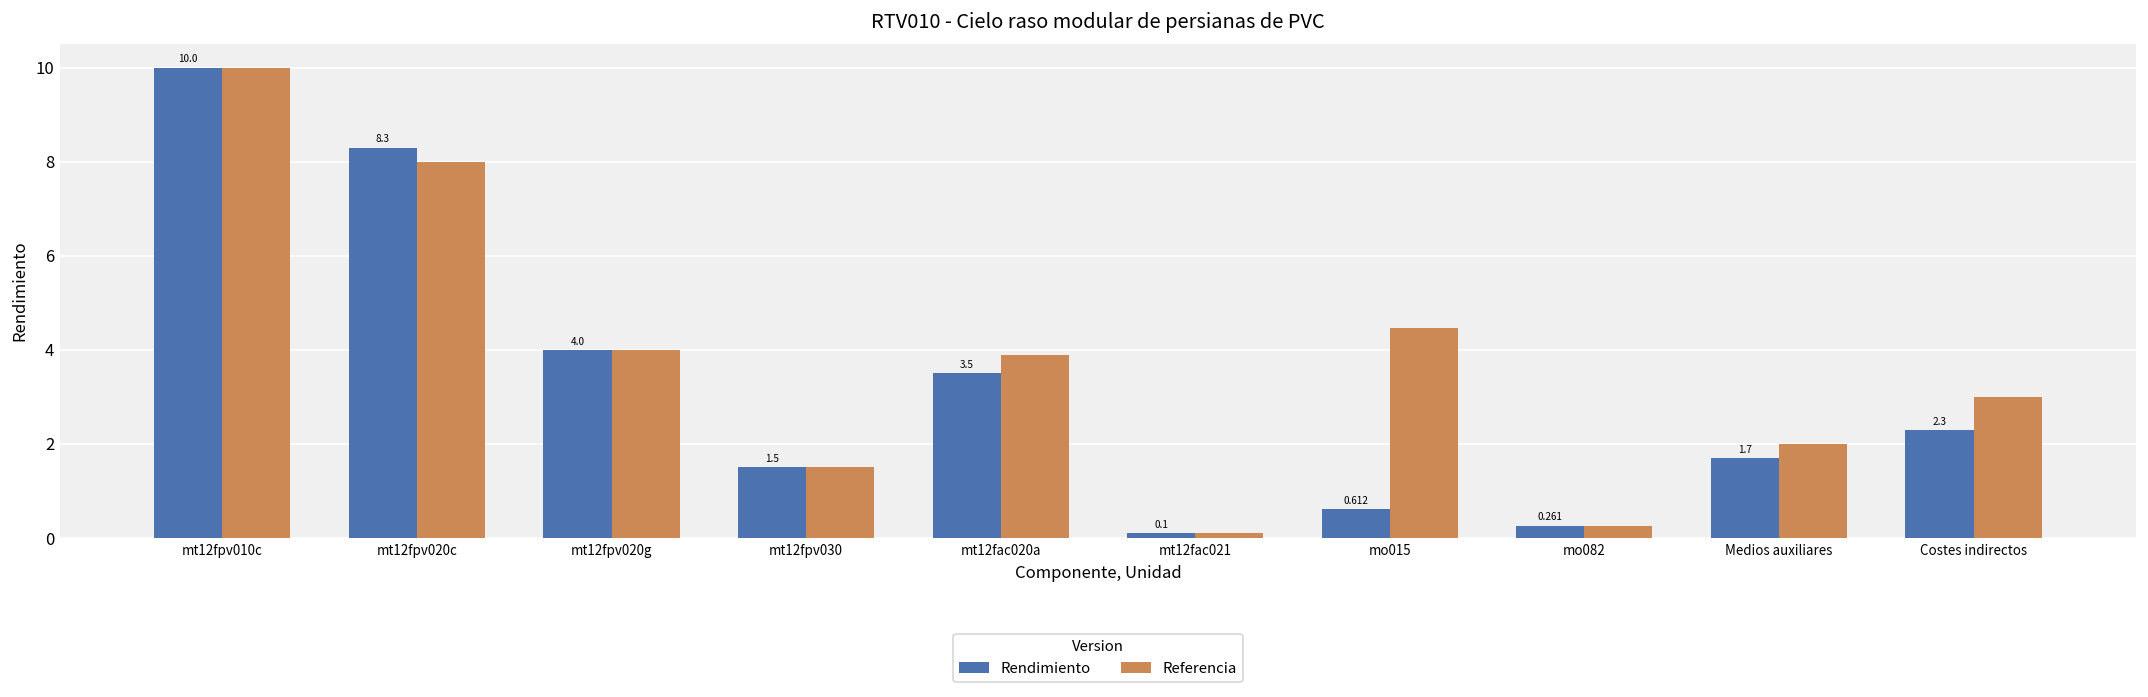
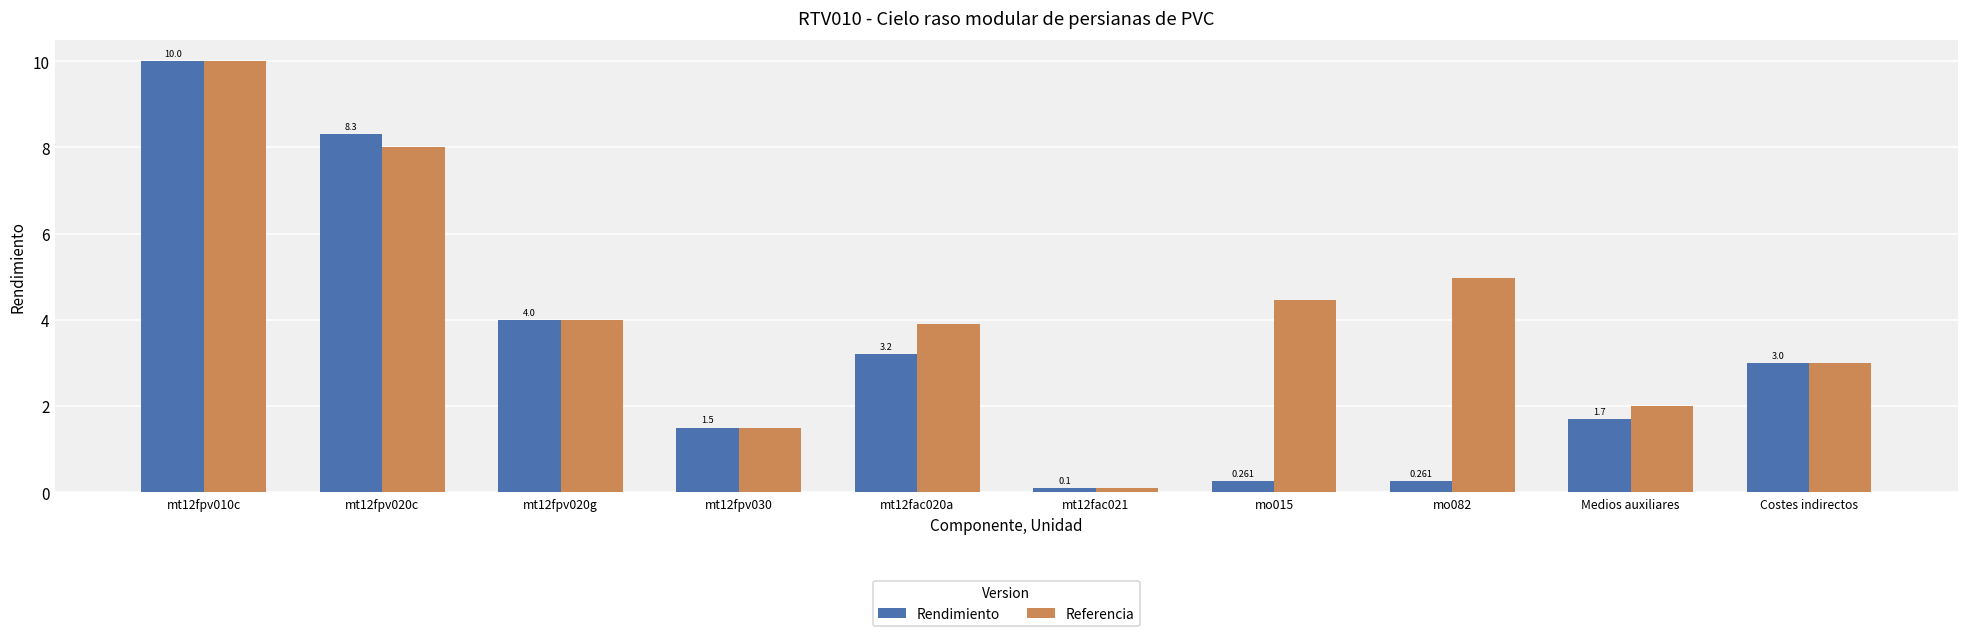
Rendimiento, mt12fac020a: 3.5 -> 3.2
Rendimiento, mo015: 0.612 -> 0.261
Referencia, mo082: 0.3 -> 5.0
Rendimiento, Costes indirectos: 2.3 -> 3.0
